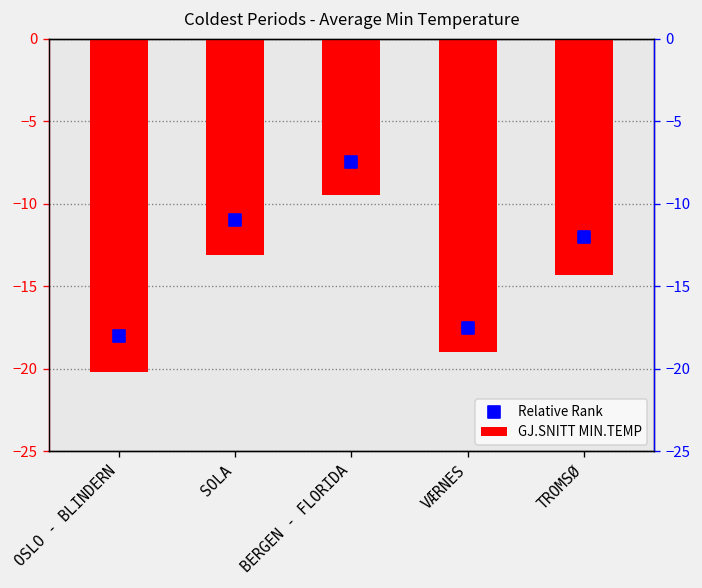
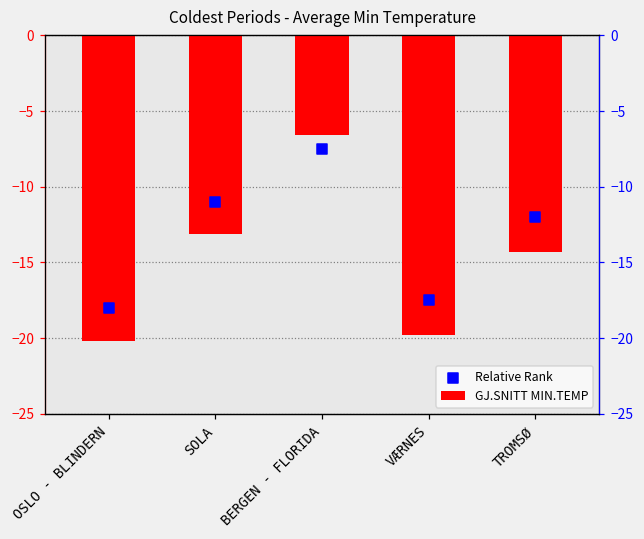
GJ.SNITT MIN.TEMP, BERGEN - FLORIDA: -9.5 -> -6.6
GJ.SNITT MIN.TEMP, VÆRNES: -19.0 -> -19.8
